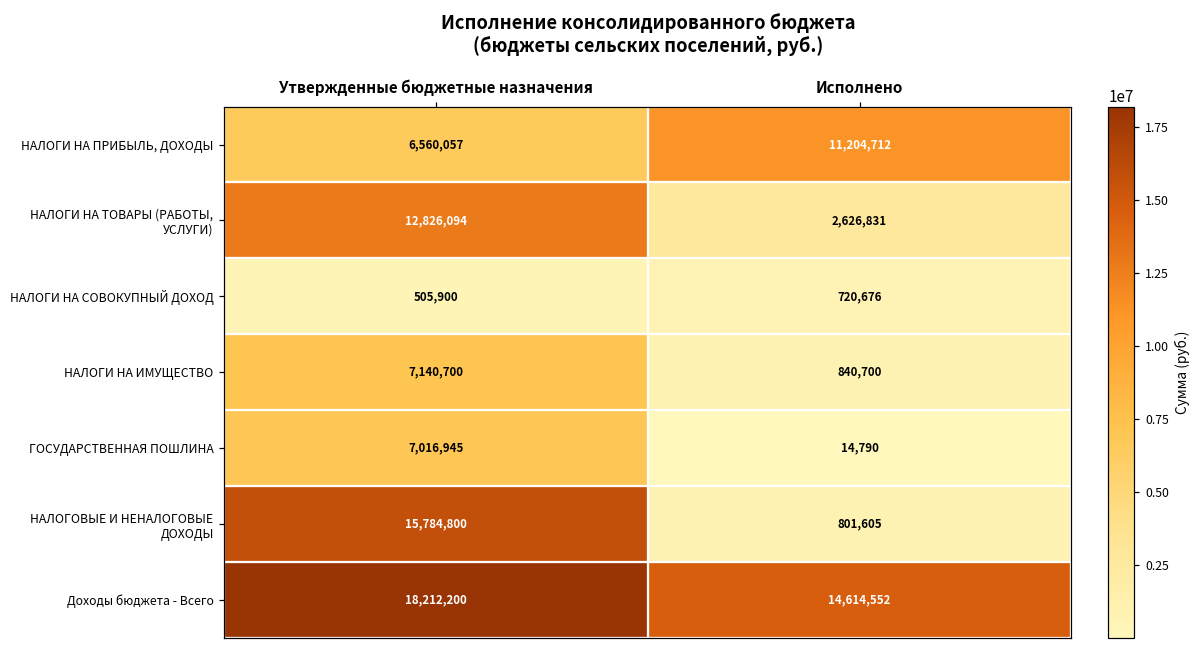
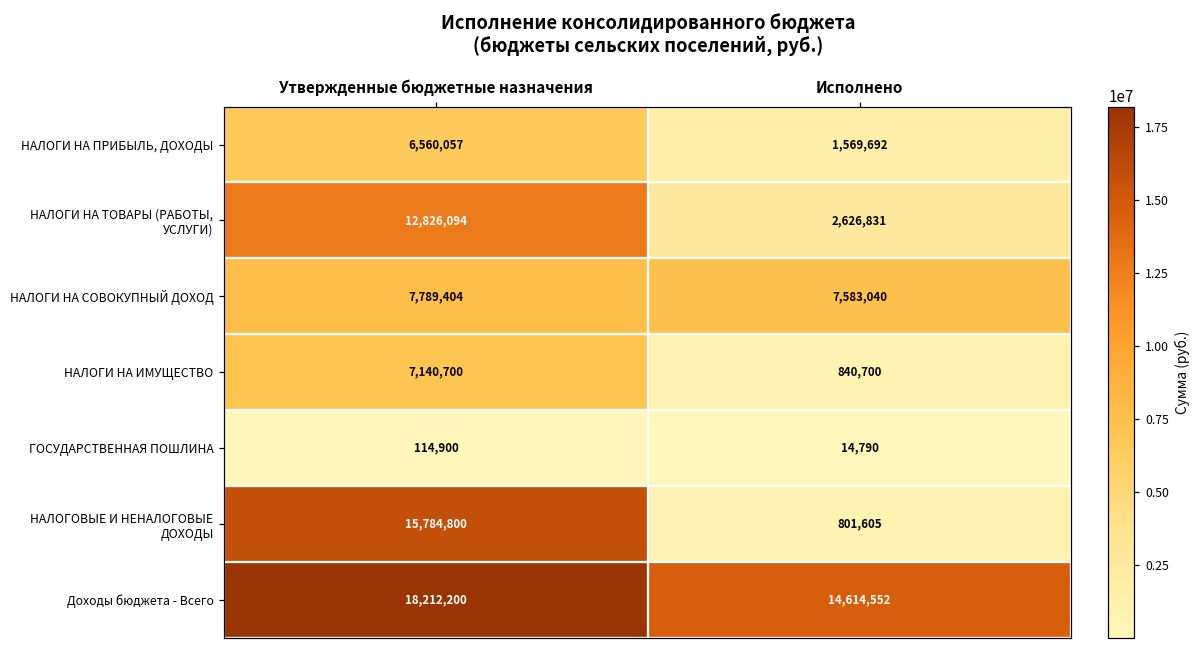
НАЛОГИ НА ПРИБЫЛЬ, ДОХОДЫ, Исполнено: 11,204,712 -> 1,569,692
НАЛОГИ НА СОВОКУПНЫЙ ДОХОД, Утвержденные бюджетные назначения: 505,900 -> 7,789,404
НАЛОГИ НА СОВОКУПНЫЙ ДОХОД, Исполнено: 720,676 -> 7,583,040
ГОСУДАРСТВЕННАЯ ПОШЛИНА, Утвержденные бюджетные назначения: 7,016,945 -> 114,900
